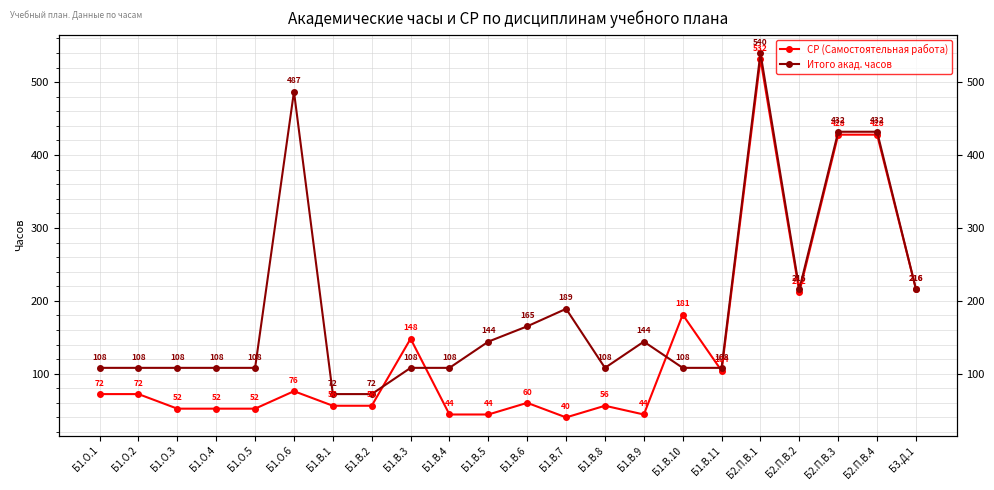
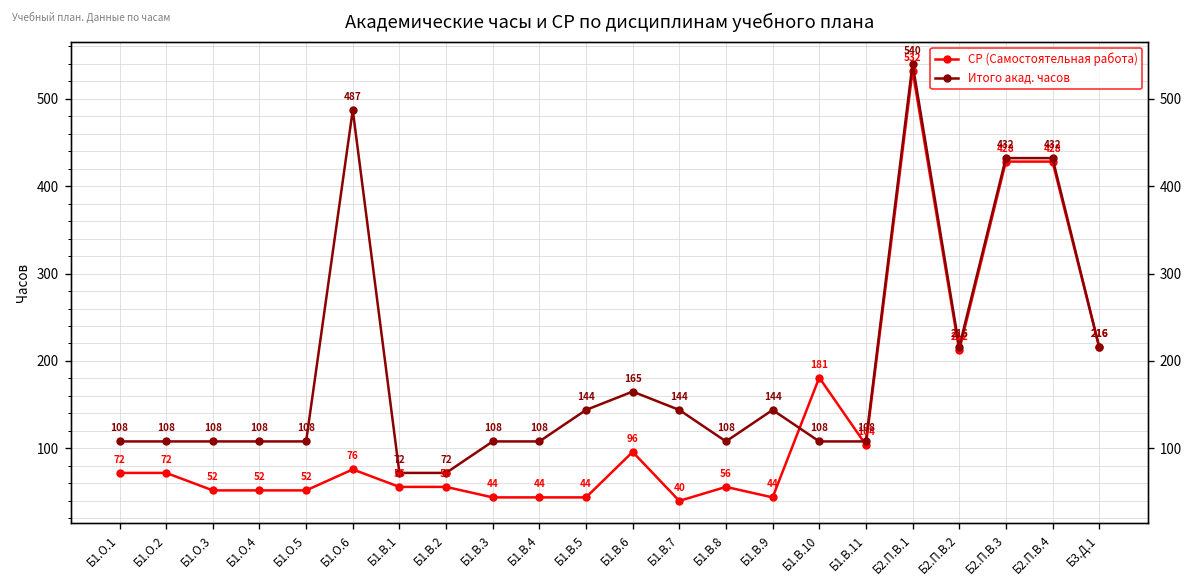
СР (Самостоятельная работа), Б1.В.3: 148 -> 44
СР (Самостоятельная работа), Б1.В.6: 60 -> 96
Итого акад. часов, Б1.В.7: 189 -> 144
